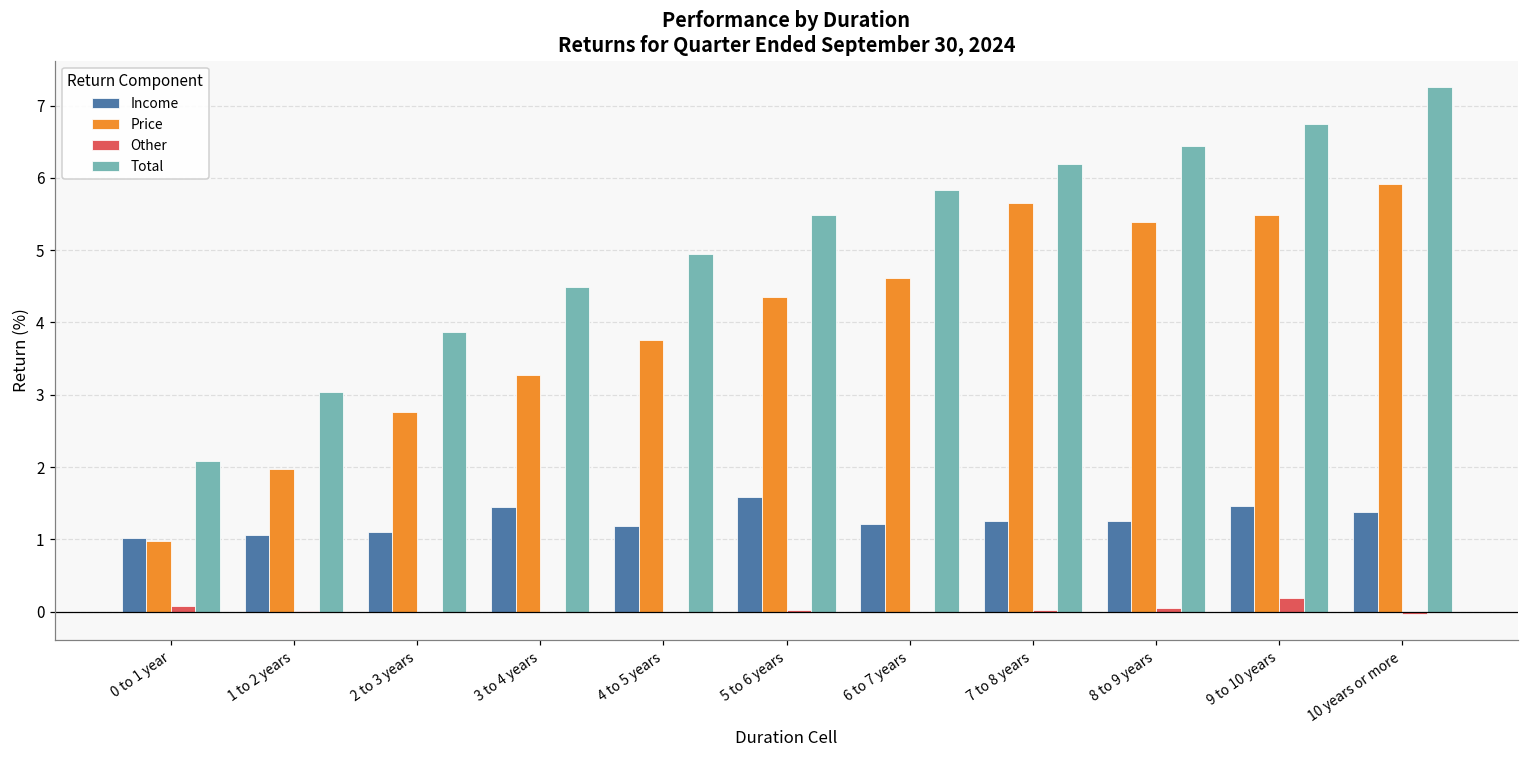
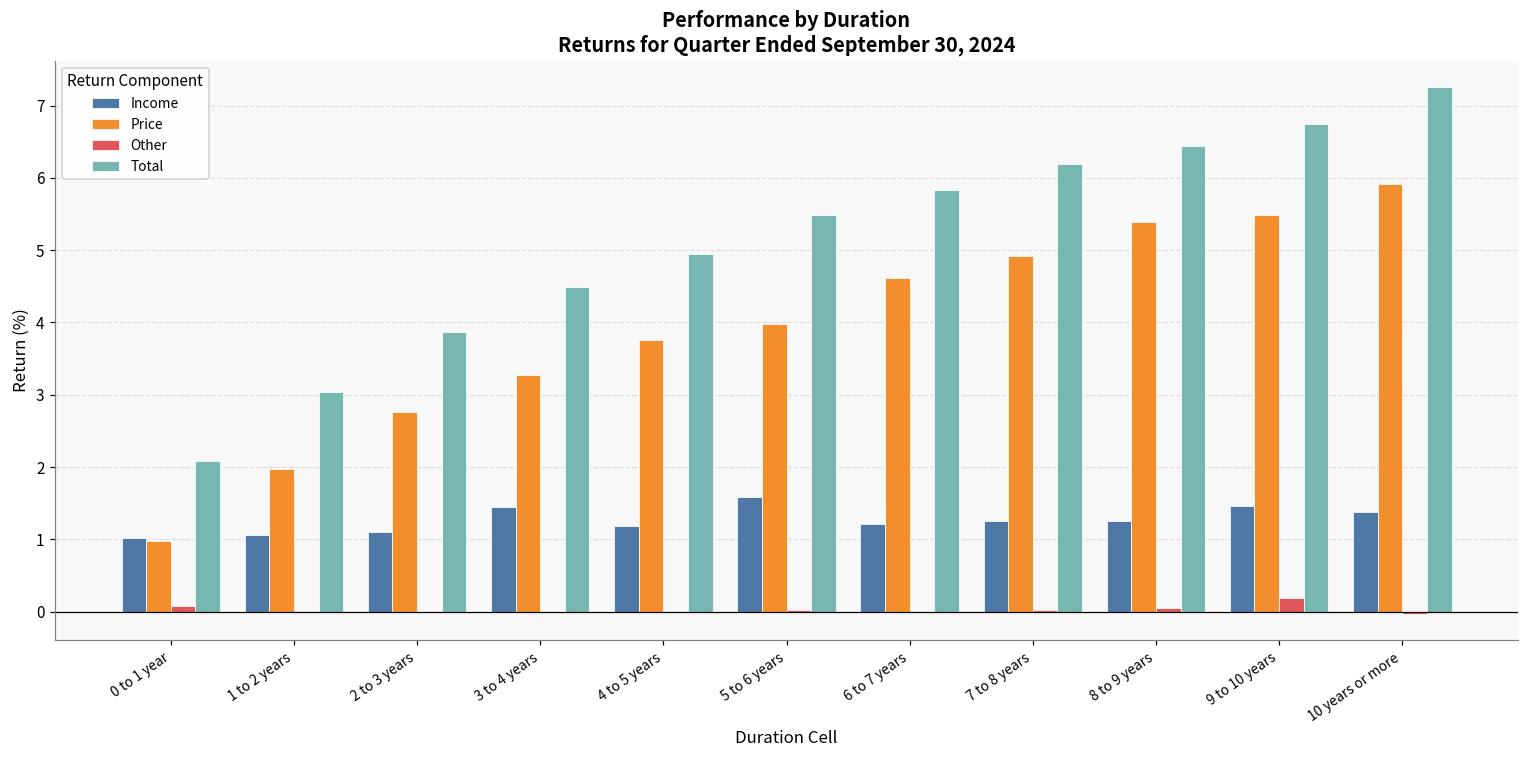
Price, 5 to 6 years: 4.3 -> 4.0
Price, 7 to 8 years: 5.6 -> 4.9
